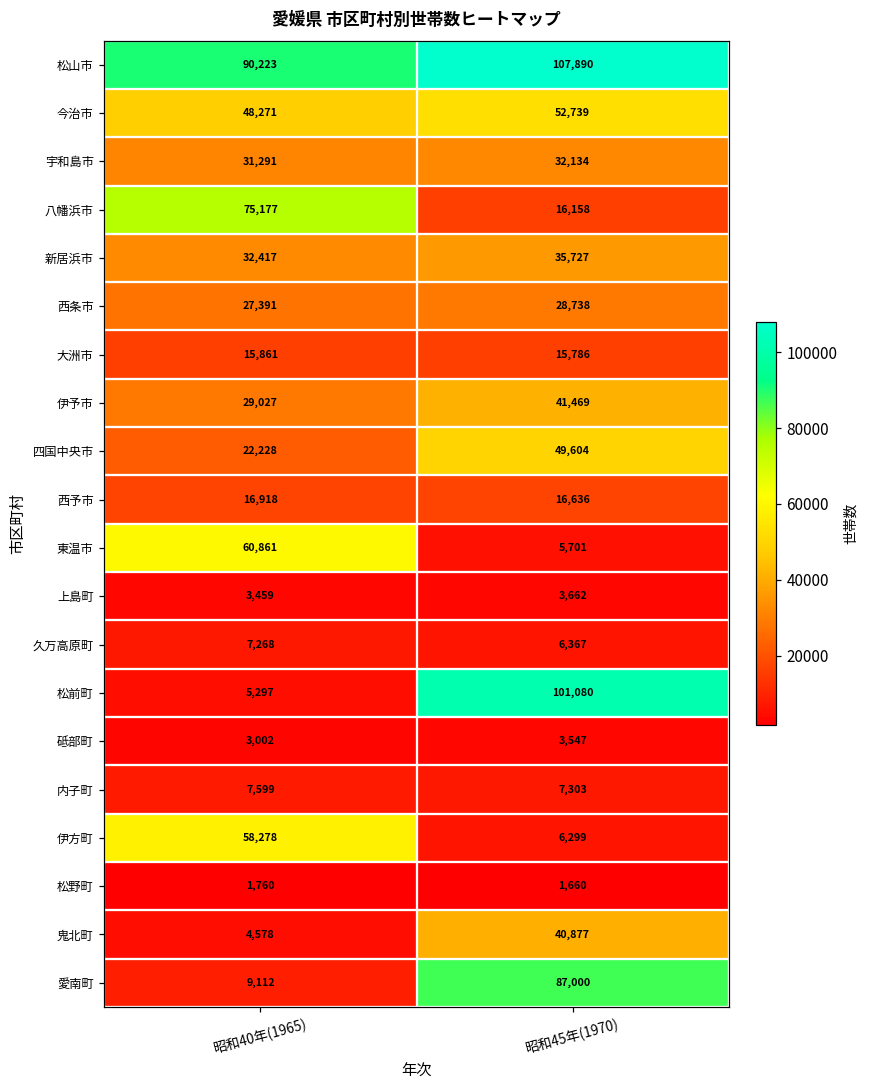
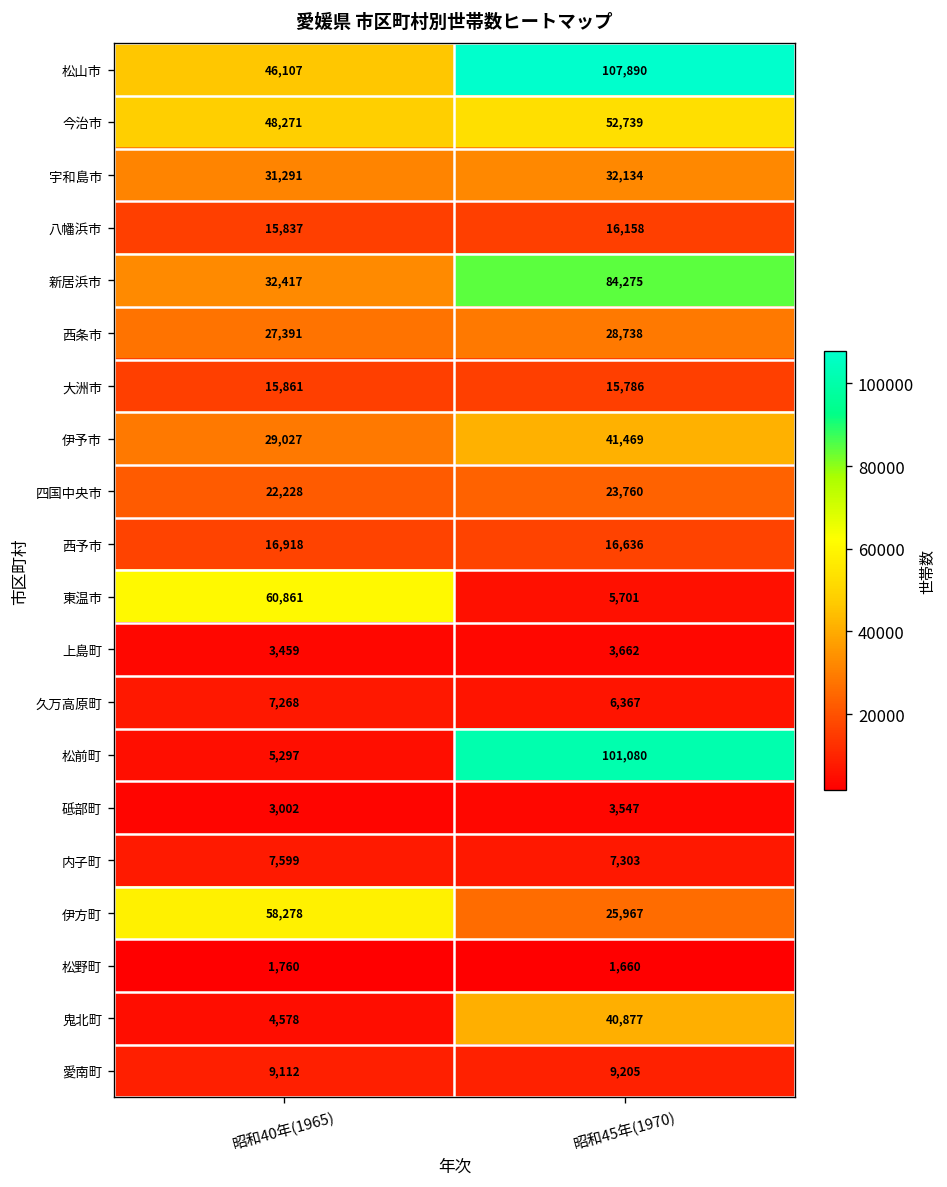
松山市, 昭和40年(1965): 90,223 -> 46,107
八幡浜市, 昭和40年(1965): 75,177 -> 15,837
新居浜市, 昭和45年(1970): 35,727 -> 84,275
四国中央市, 昭和45年(1970): 49,604 -> 23,760
伊方町, 昭和45年(1970): 6,299 -> 25,967
愛南町, 昭和45年(1970): 87,000 -> 9,205
